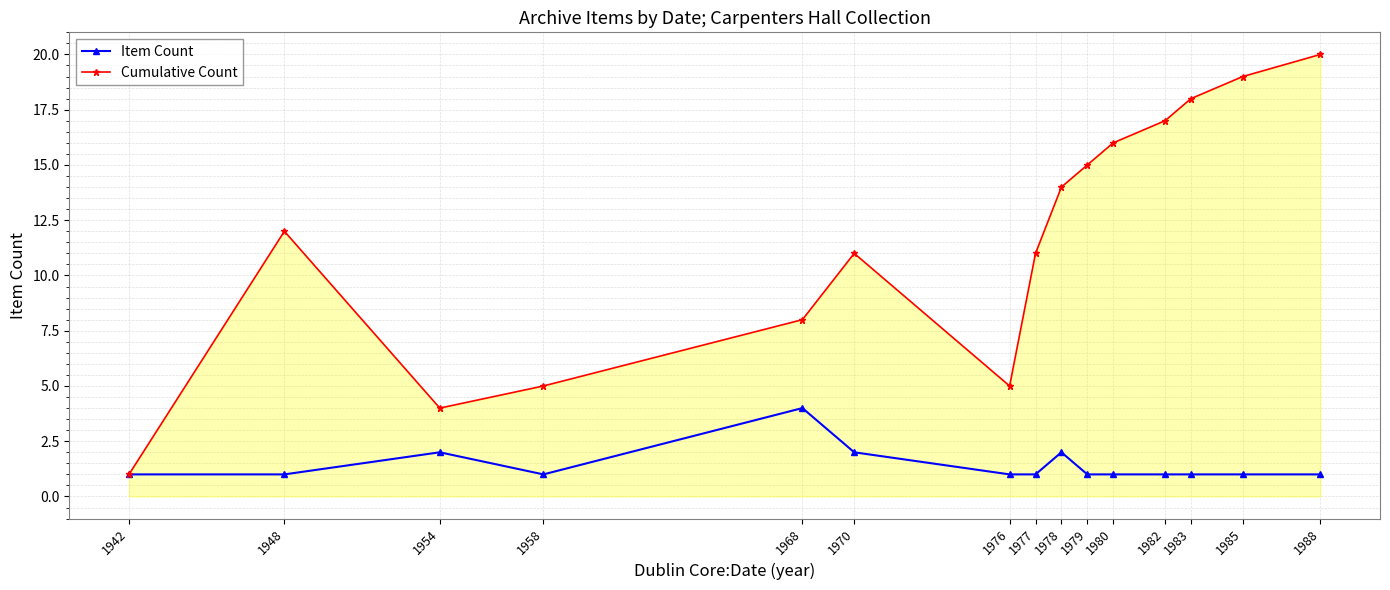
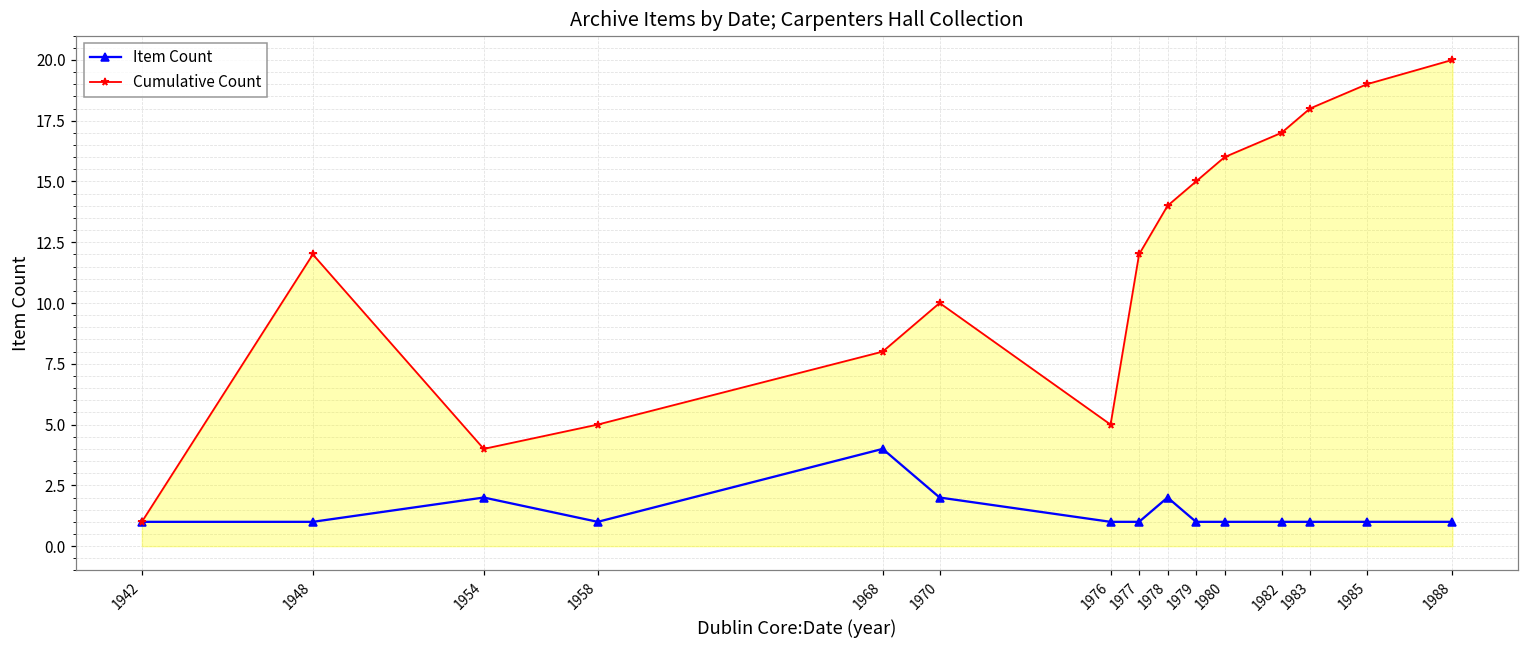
Cumulative Count, 1970: 11 -> 10
Cumulative Count, 1977: 11 -> 12
